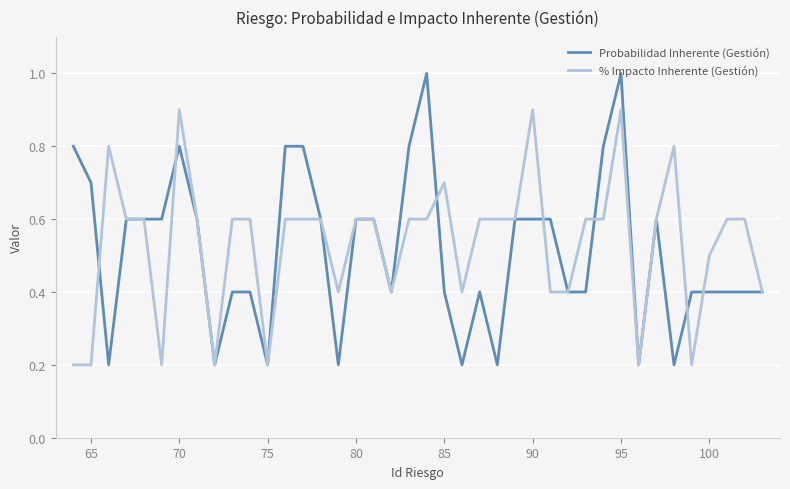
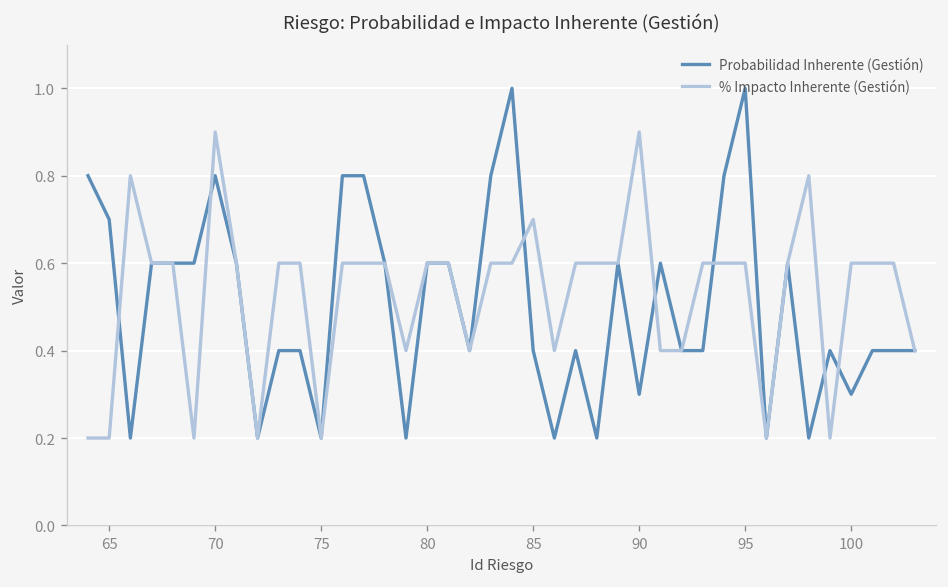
Probabilidad Inherente (Gestión), 90: 0.6 -> 0.3
% Impacto Inherente (Gestión), 95: 0.9 -> 0.6
Probabilidad Inherente (Gestión), 100: 0.4 -> 0.3
% Impacto Inherente (Gestión), 100: 0.5 -> 0.6
